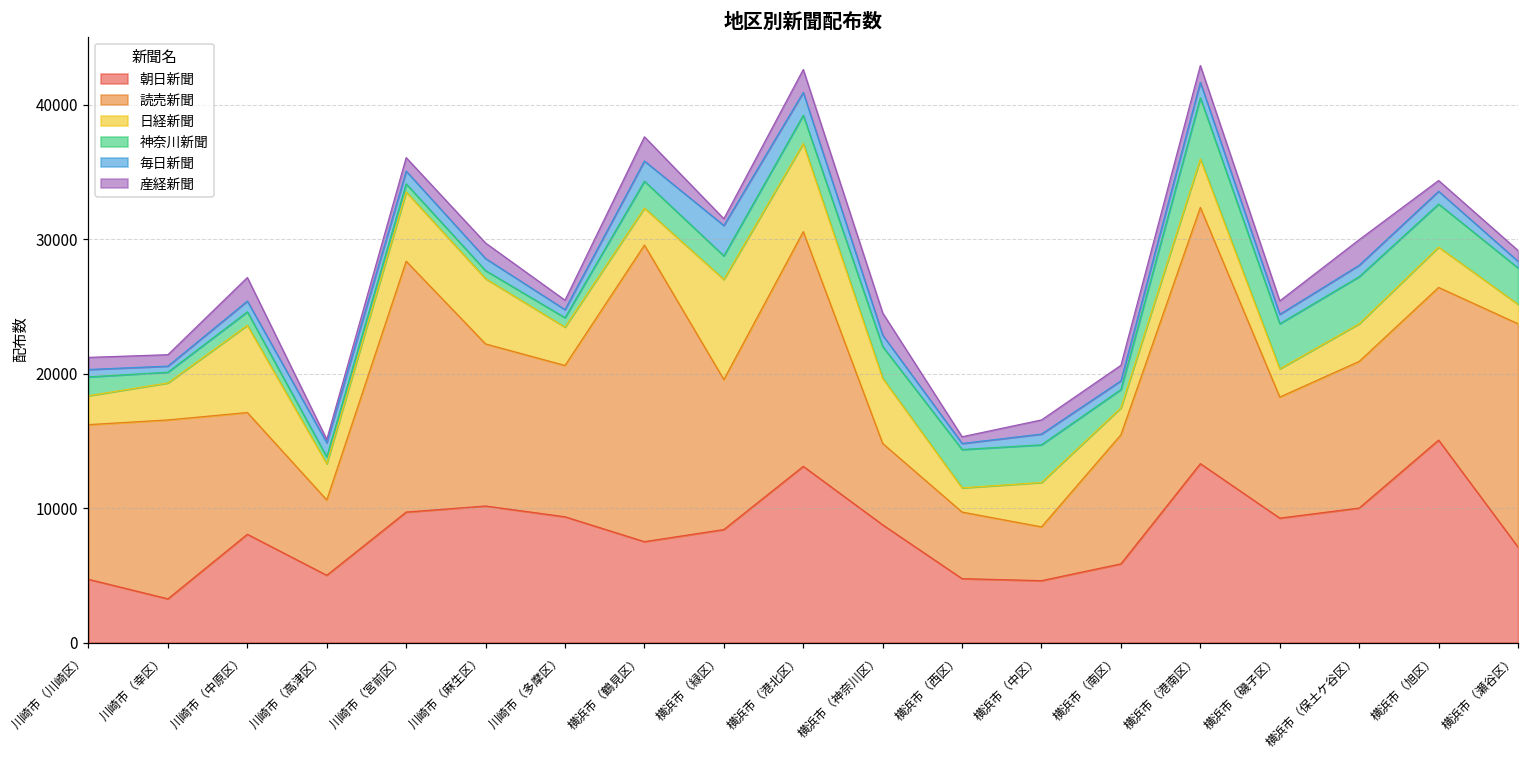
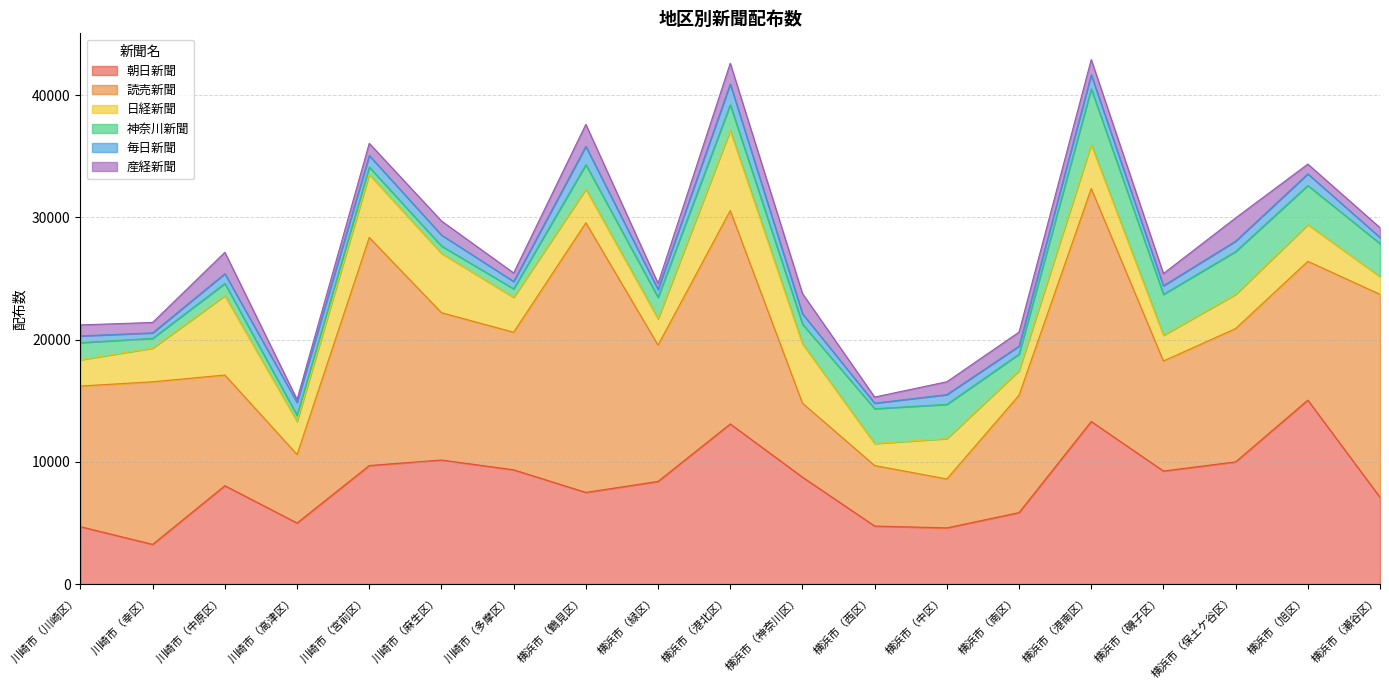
日経新聞, 横浜市（緑区）: 7400 -> 2200
毎日新聞, 横浜市（緑区）: 2300 -> 700
神奈川新聞, 横浜市（神奈川区）: 2400 -> 1600
